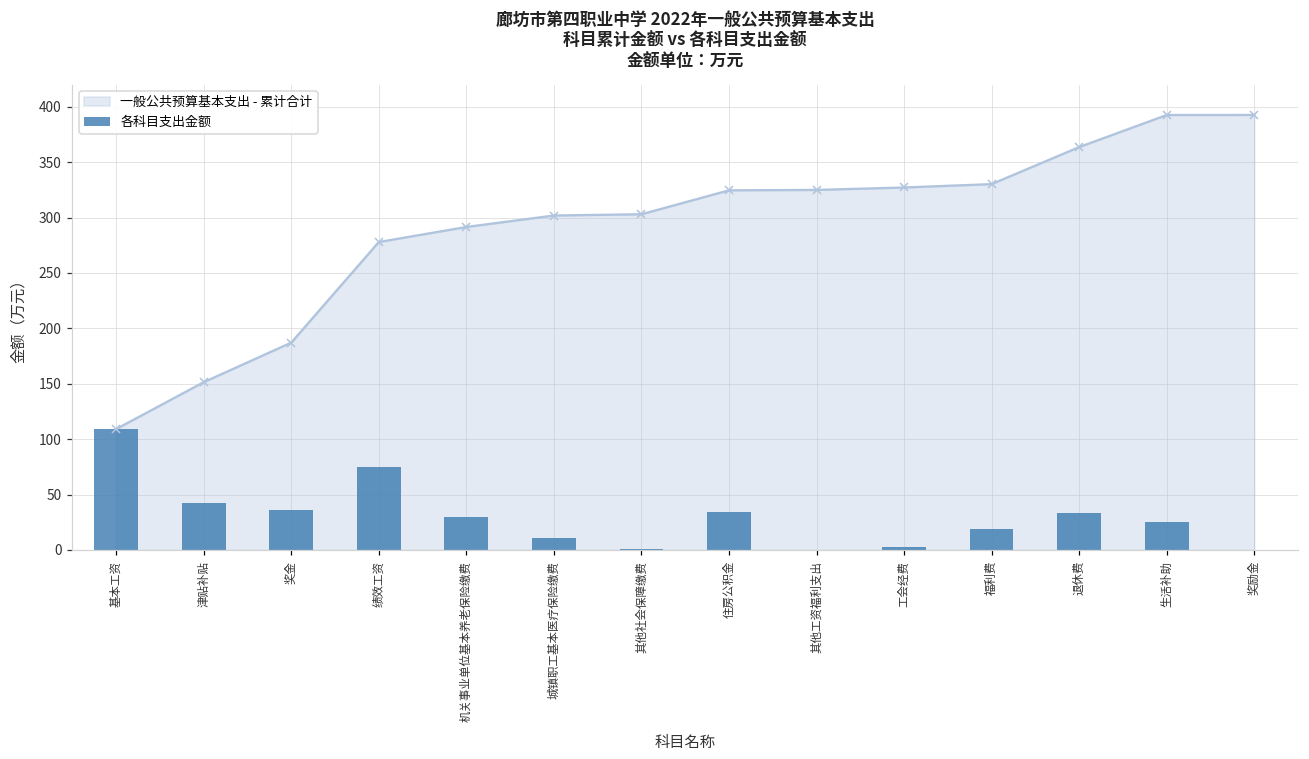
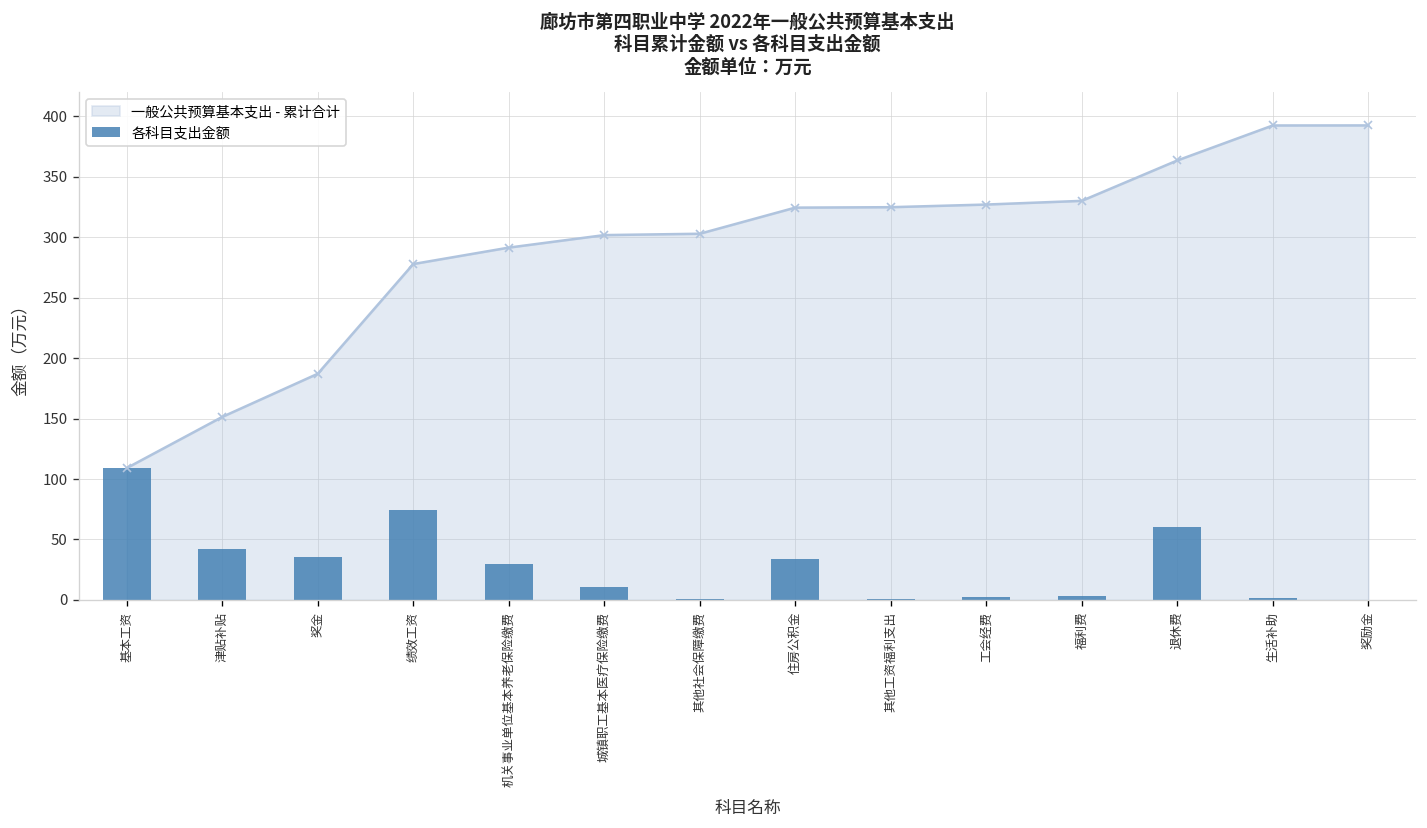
各科目支出金额, 福利费: 19 -> 3
各科目支出金额, 退休费: 34 -> 61
各科目支出金额, 生活补助: 25 -> 2
